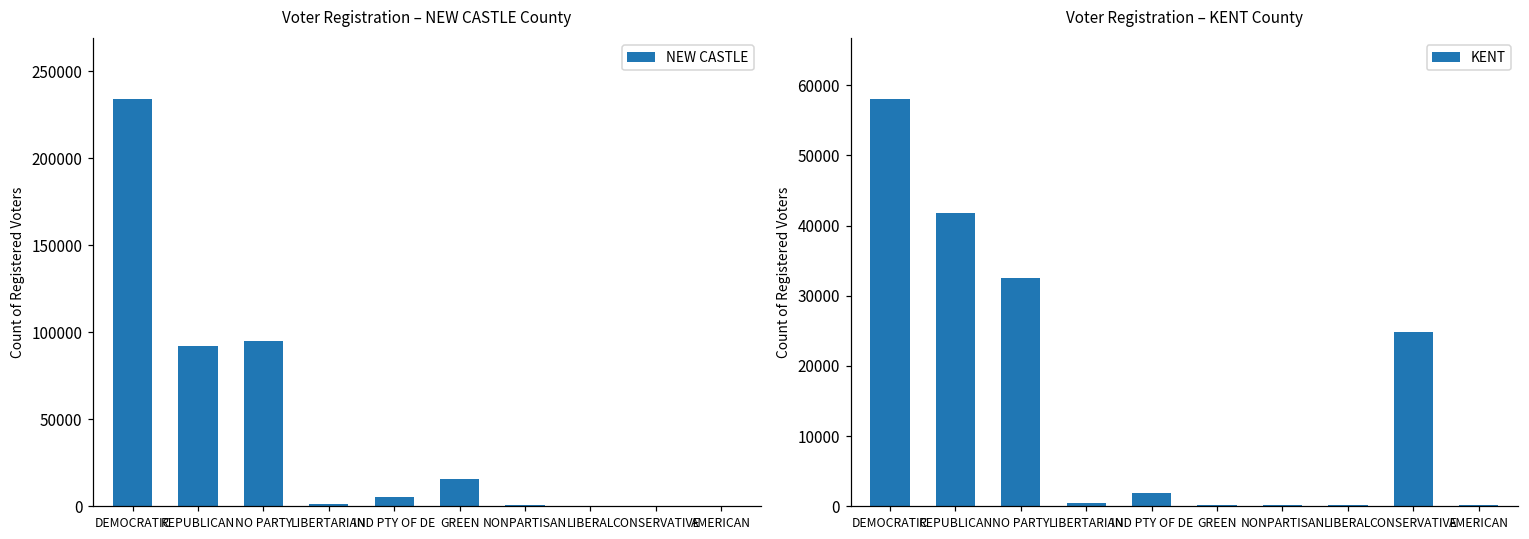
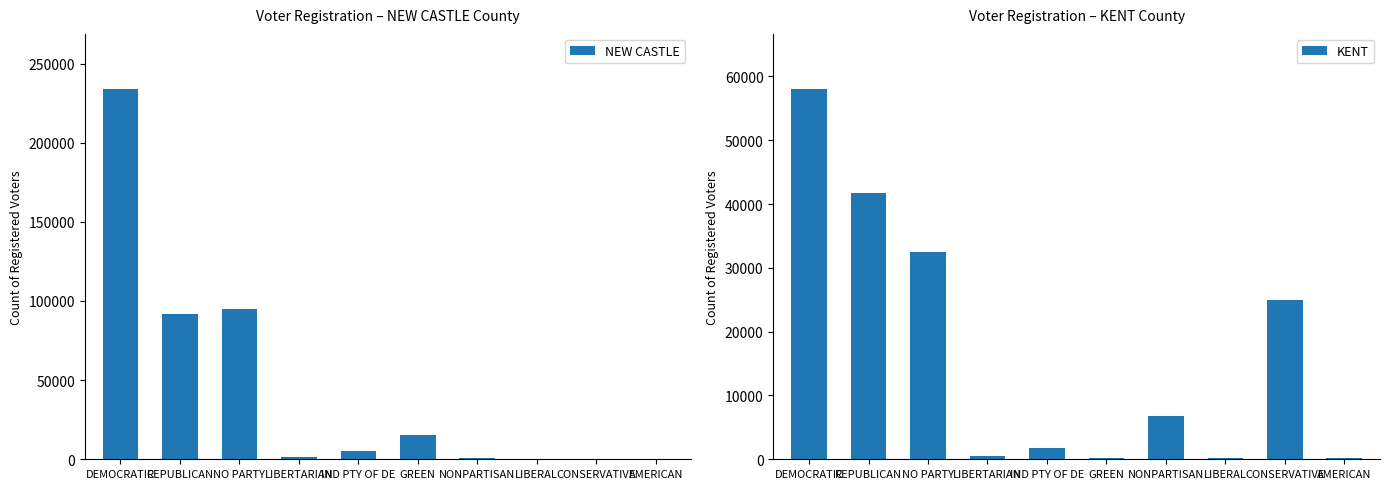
Voter Registration – KENT County, NONPARTISAN: 0 -> 7000
